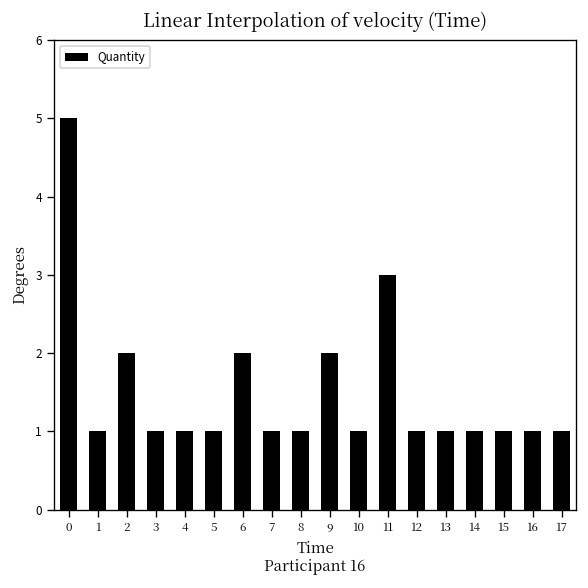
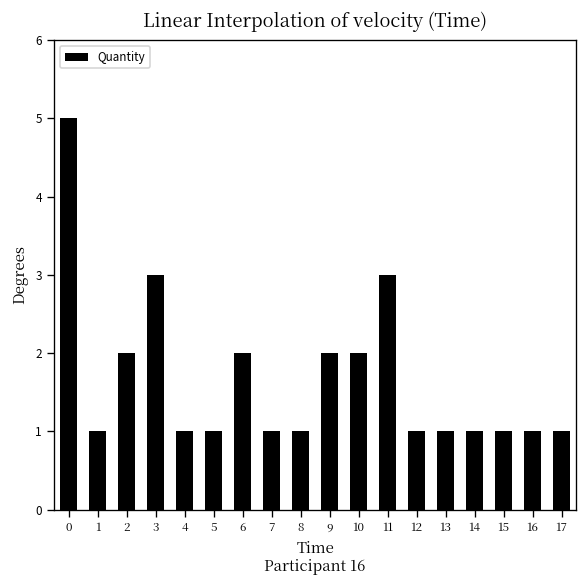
3: 1 -> 3
10: 1 -> 2
